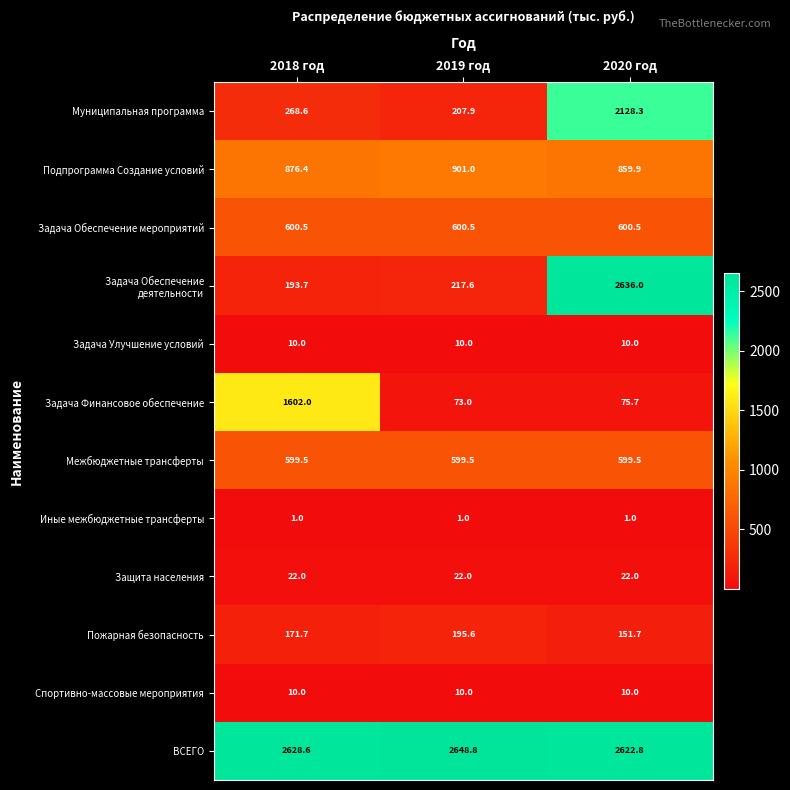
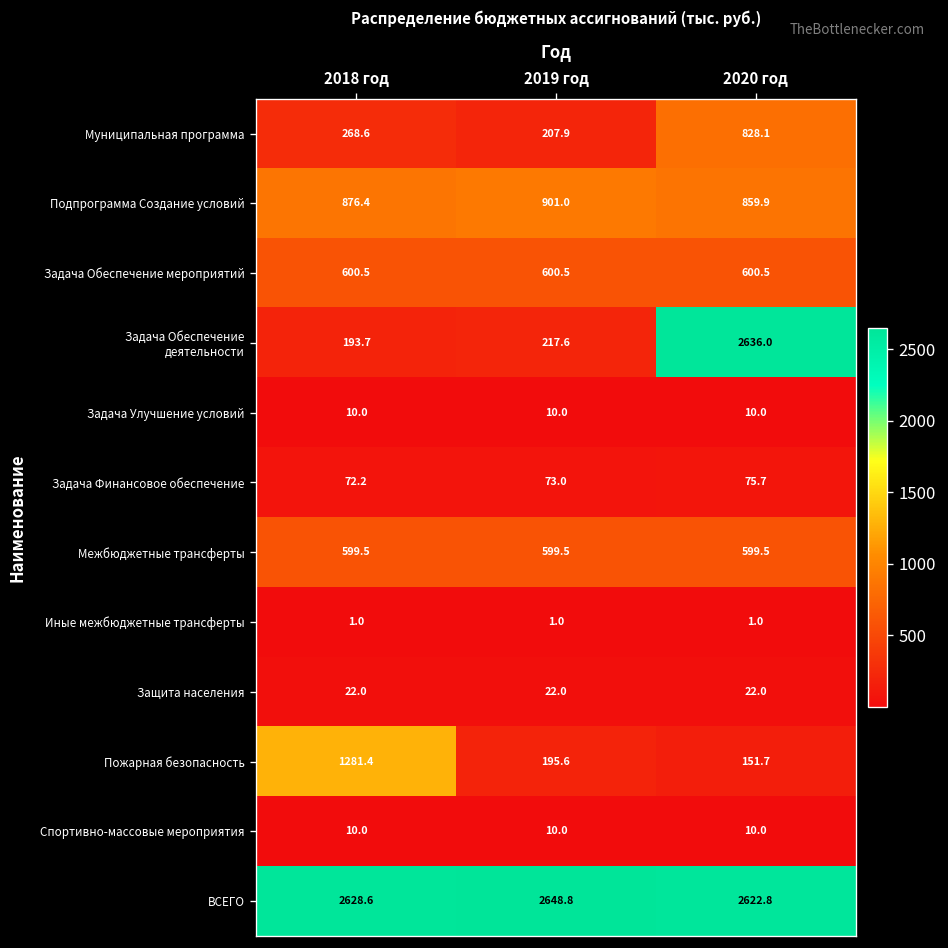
Муниципальная программа, 2020 год: 2128.3 -> 828.1
Задача Финансовое обеспечение, 2018 год: 1602.0 -> 72.2
Пожарная безопасность, 2018 год: 171.7 -> 1281.4
